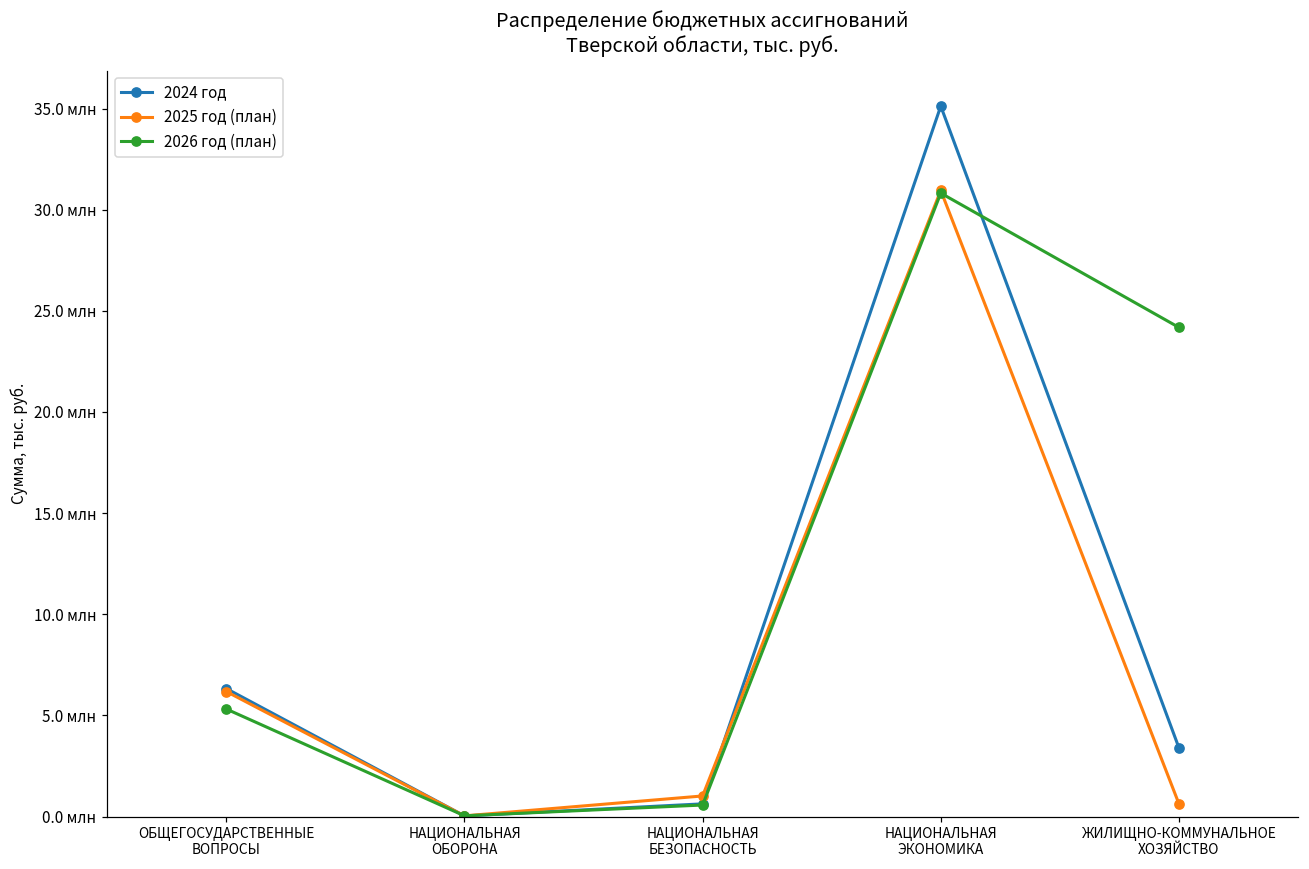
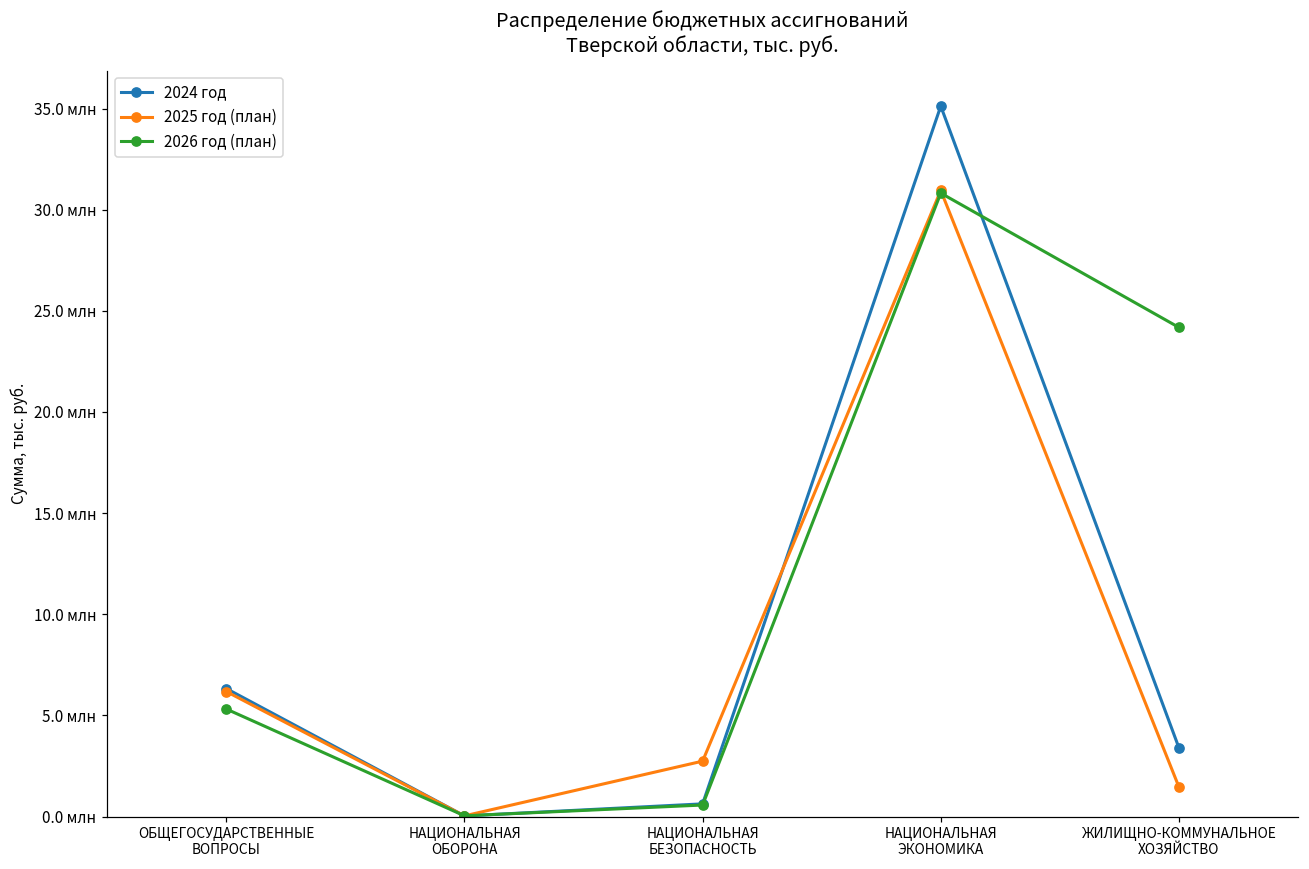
2025 год (план), НАЦИОНАЛЬНАЯ БЕЗОПАСНОСТЬ: 1.0 млн -> 2.7 млн
2025 год (план), ЖИЛИЩНО-КОММУНАЛЬНОЕ ХОЗЯЙСТВО: 0.6 млн -> 1.5 млн
